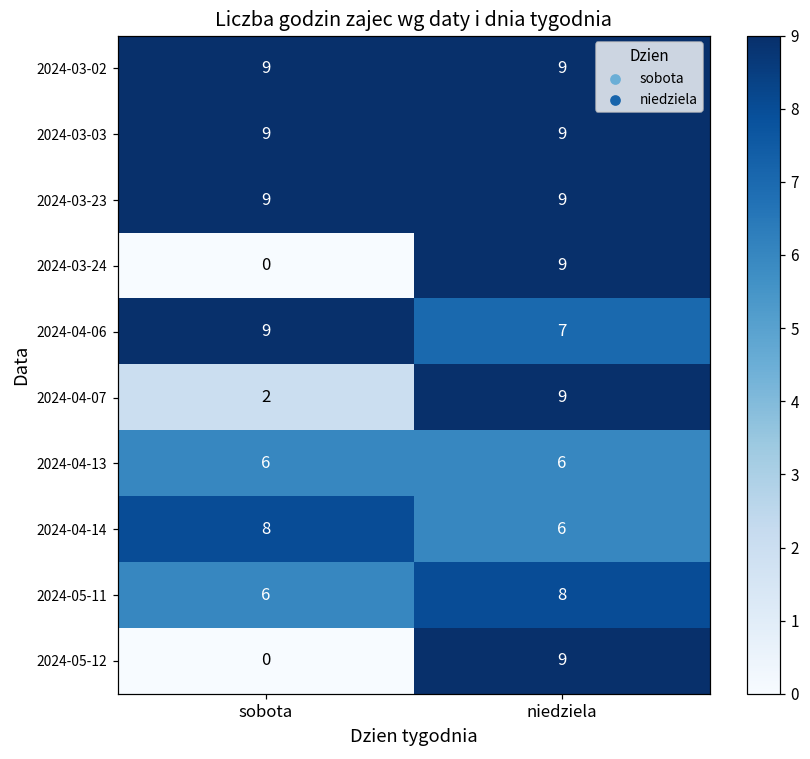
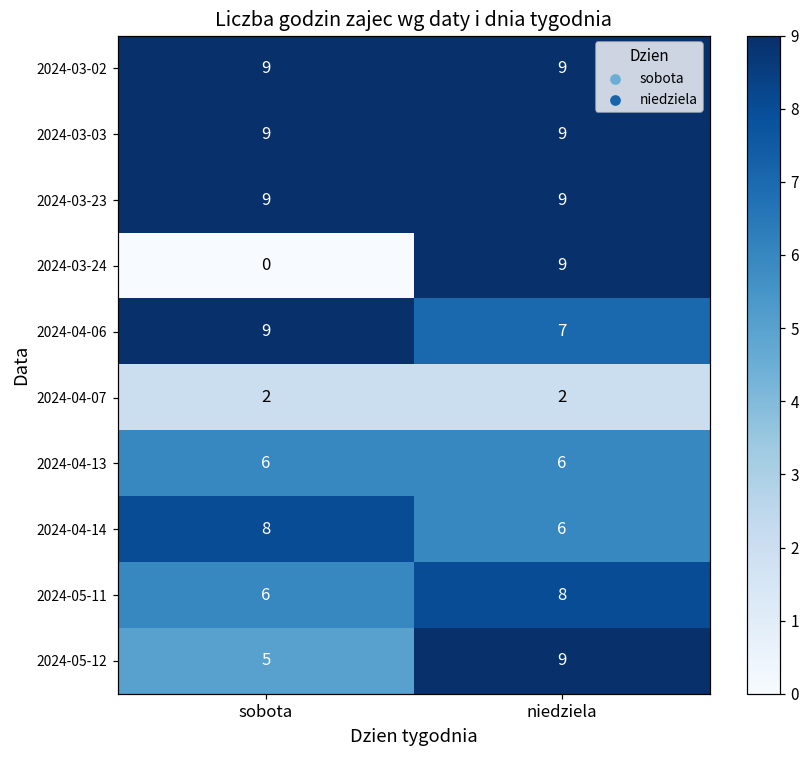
2024-04-07, niedziela: 9 -> 2
2024-05-12, sobota: 0 -> 5
